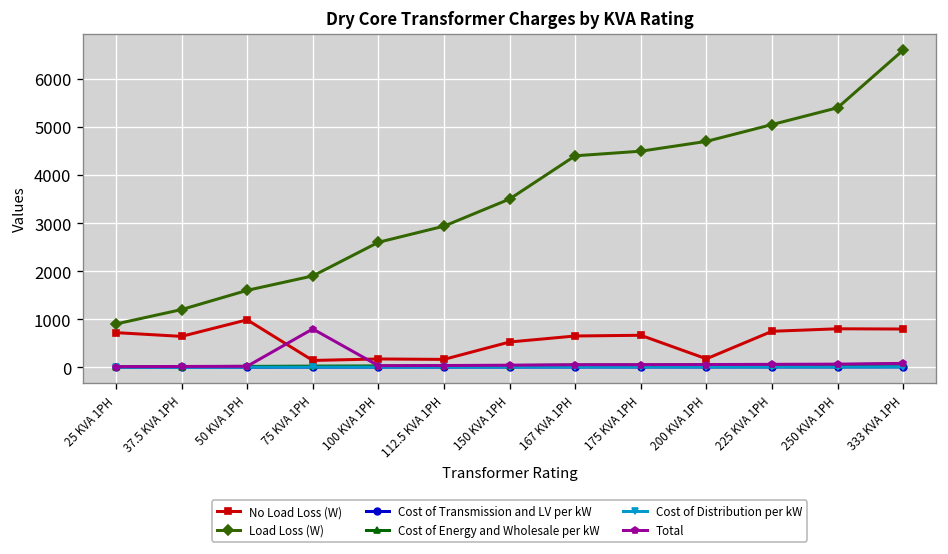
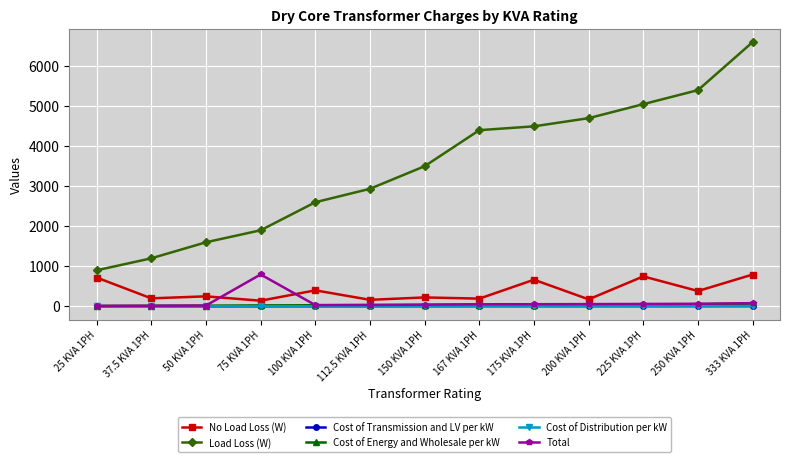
No Load Loss (W), 37.5 KVA 1PH: 600 -> 200
No Load Loss (W), 50 KVA 1PH: 1000 -> 300
No Load Loss (W), 100 KVA 1PH: 200 -> 400
No Load Loss (W), 150 KVA 1PH: 500 -> 200
No Load Loss (W), 167 KVA 1PH: 700 -> 200
No Load Loss (W), 250 KVA 1PH: 800 -> 400
